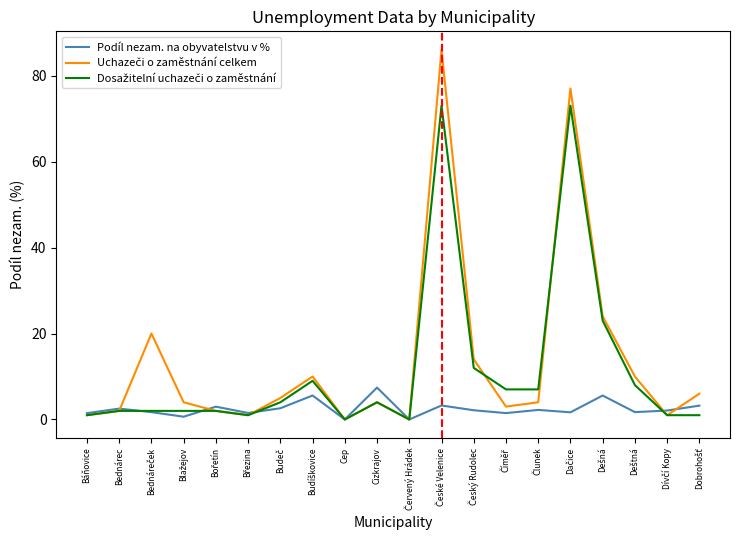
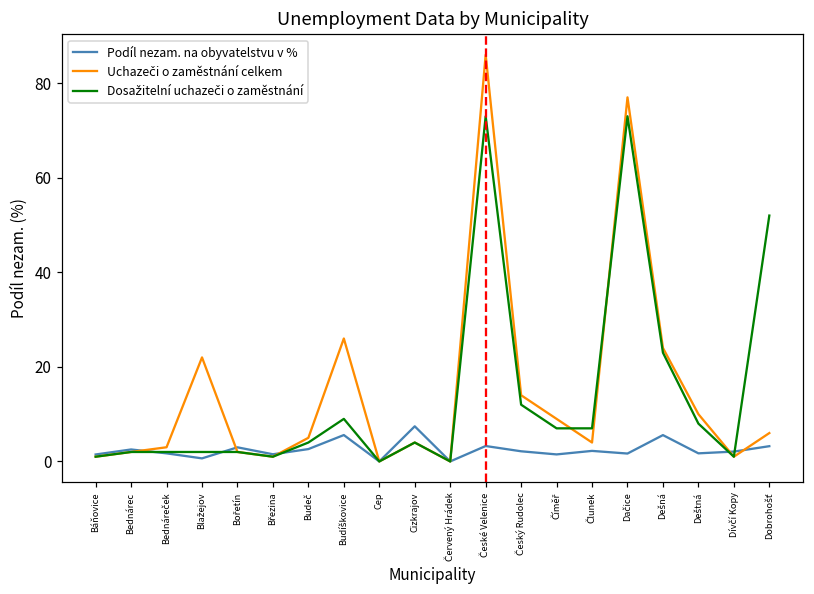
Uchazeči o zaměstnání celkem, Bednáreček: 20 -> 3
Uchazeči o zaměstnání celkem, Blažejov: 4 -> 22
Uchazeči o zaměstnání celkem, Budíškovice: 10 -> 26
Uchazeči o zaměstnání celkem, Číměř: 3 -> 9
Dosažitelní uchazeči o zaměstnání, Dobrohošť: 1 -> 52
